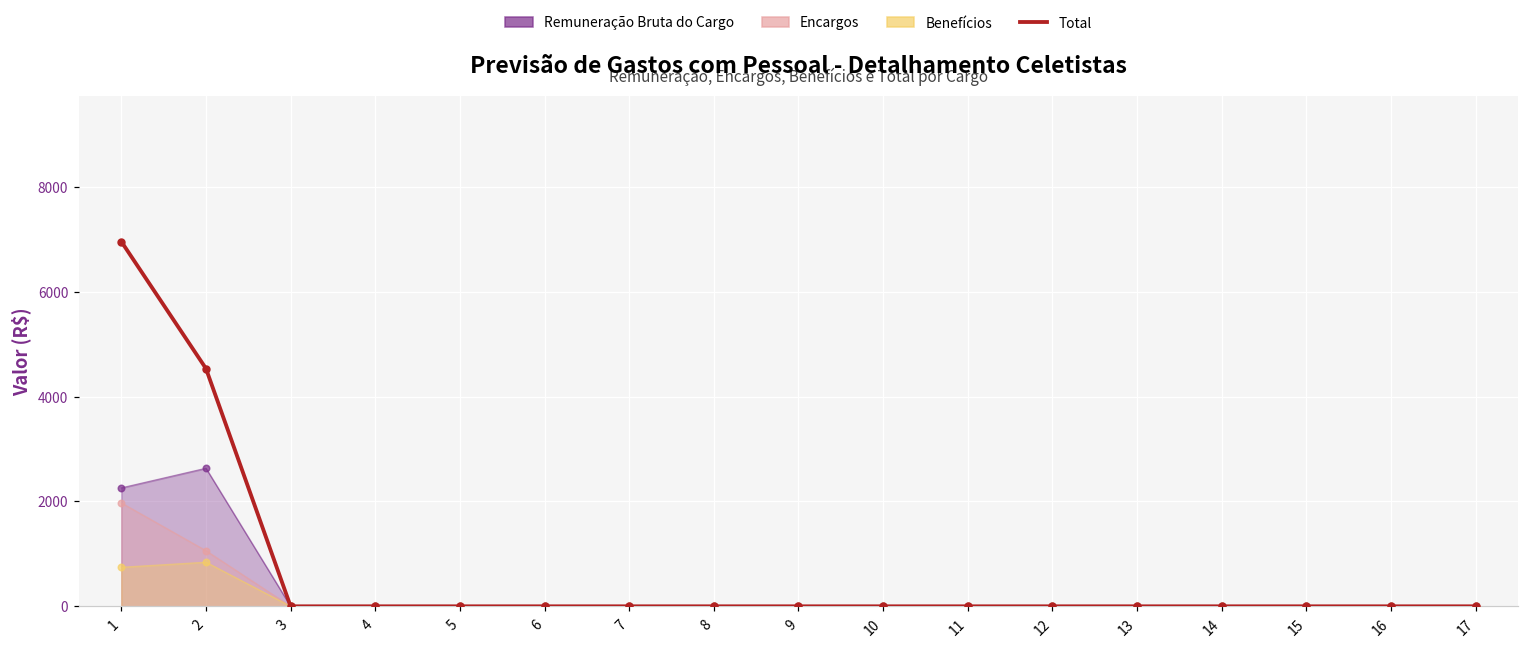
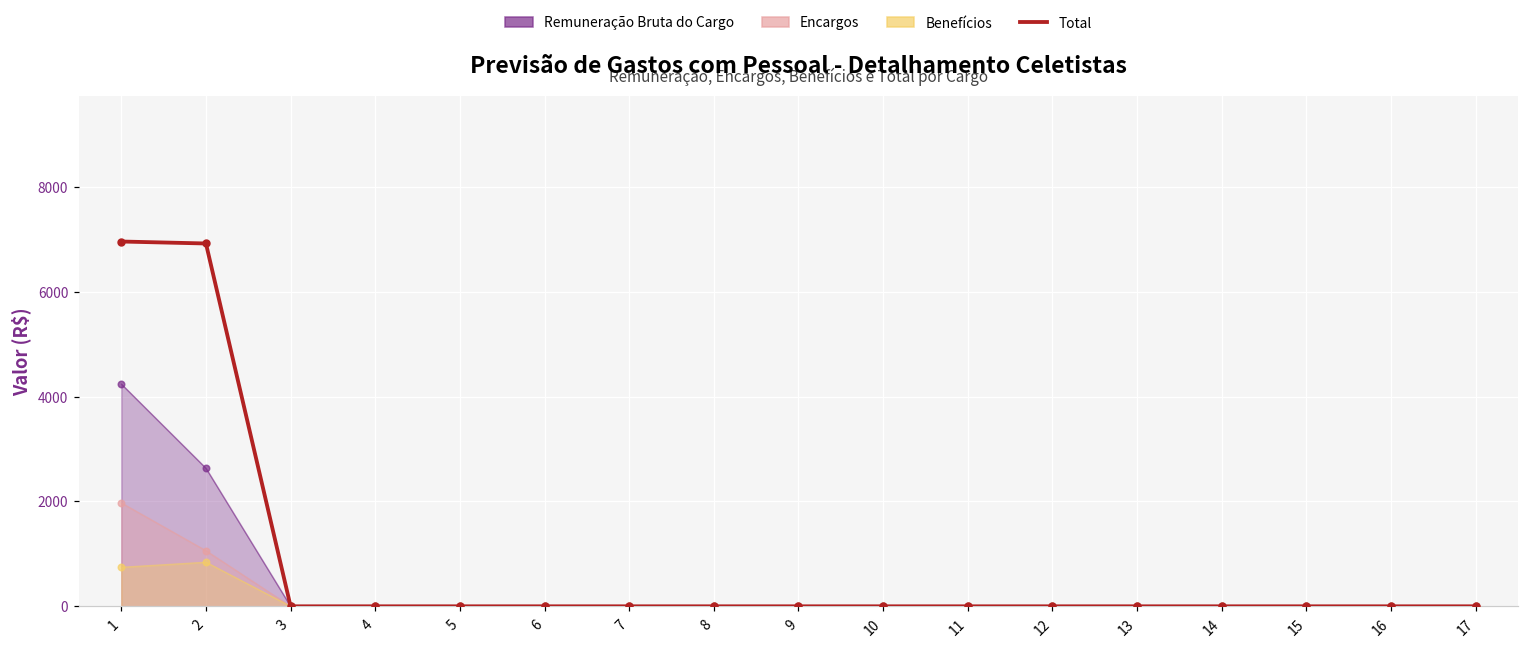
Remuneração Bruta do Cargo, 1: 2300 -> 4200
Total, 2: 4500 -> 6900
